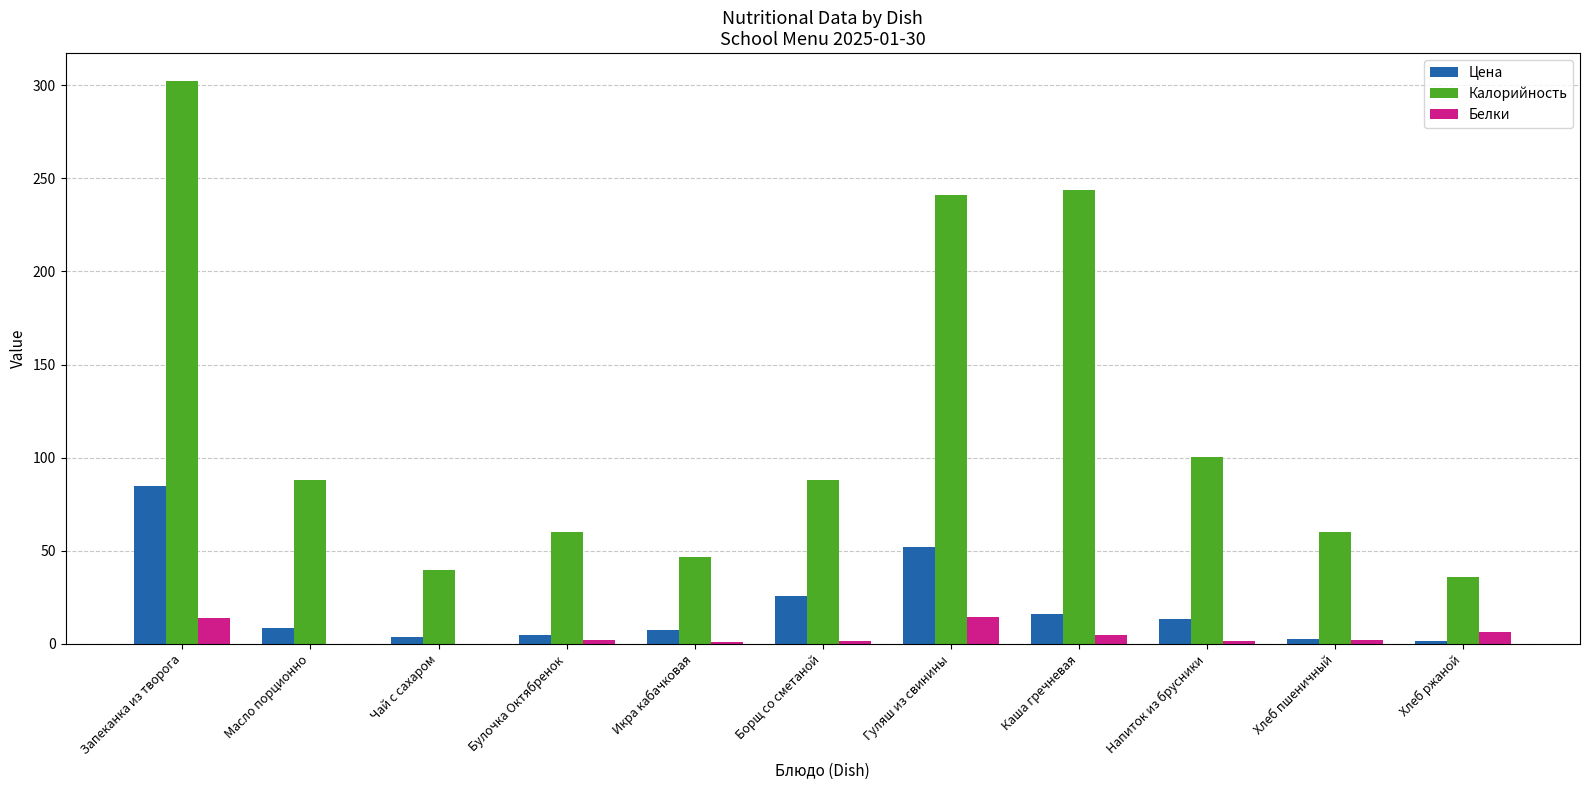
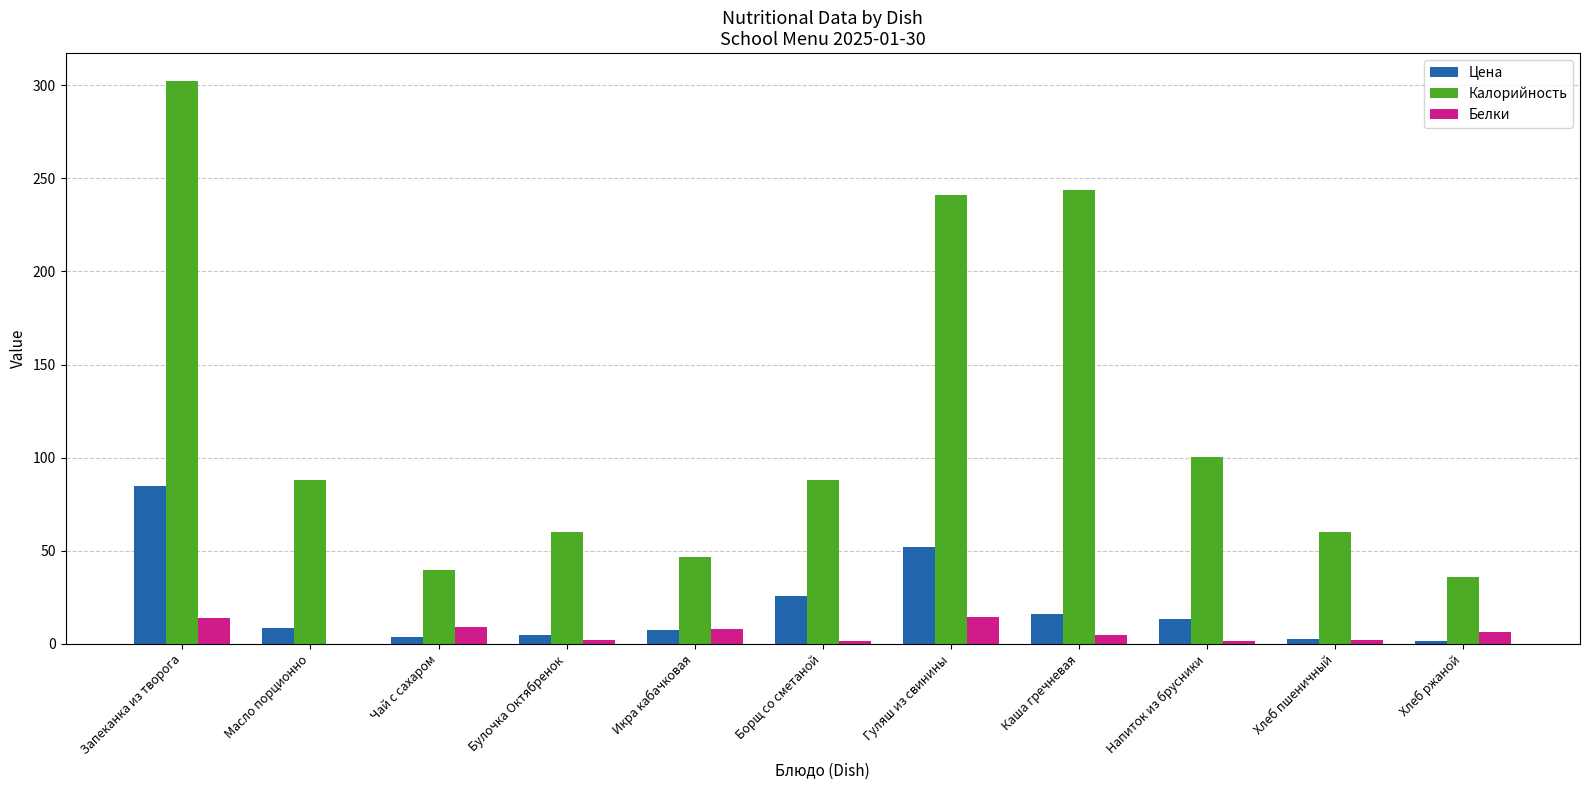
Белки, Чай с сахаром: 0 -> 9
Белки, Икра кабачковая: 1 -> 8
